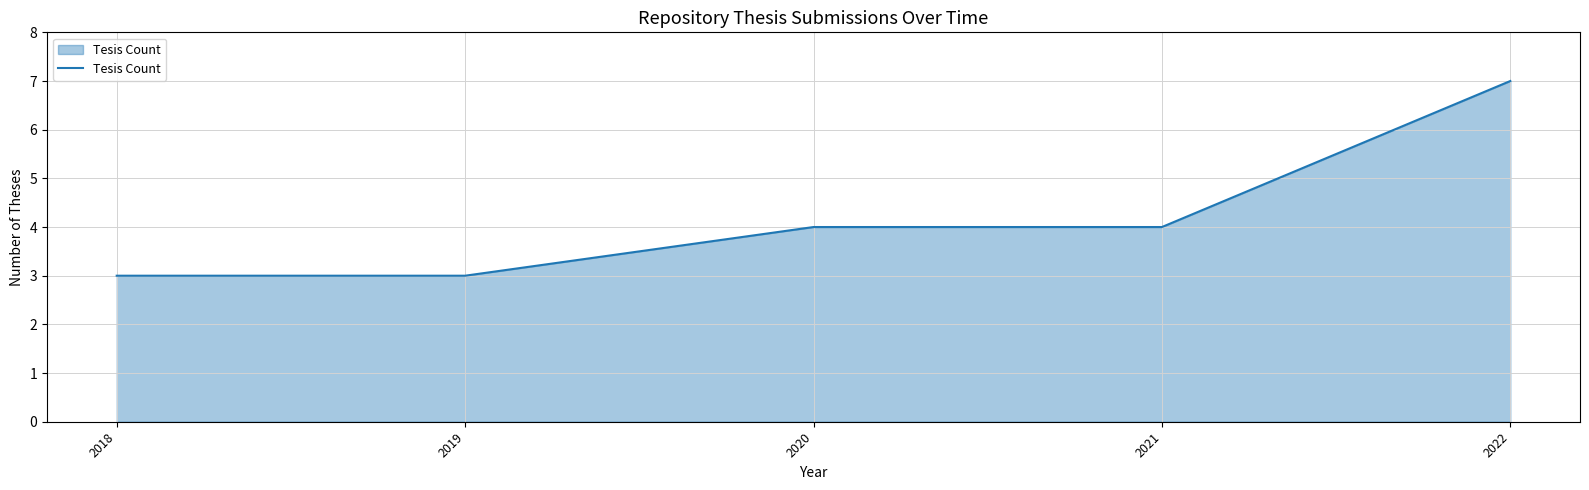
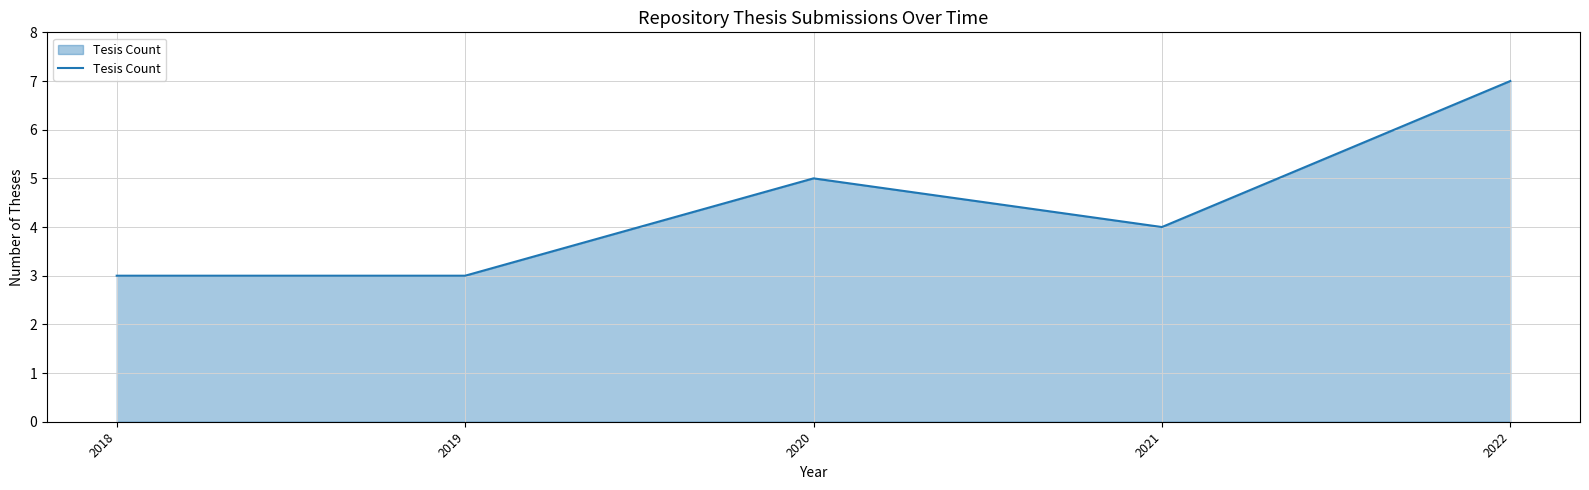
2020: 4 -> 5
